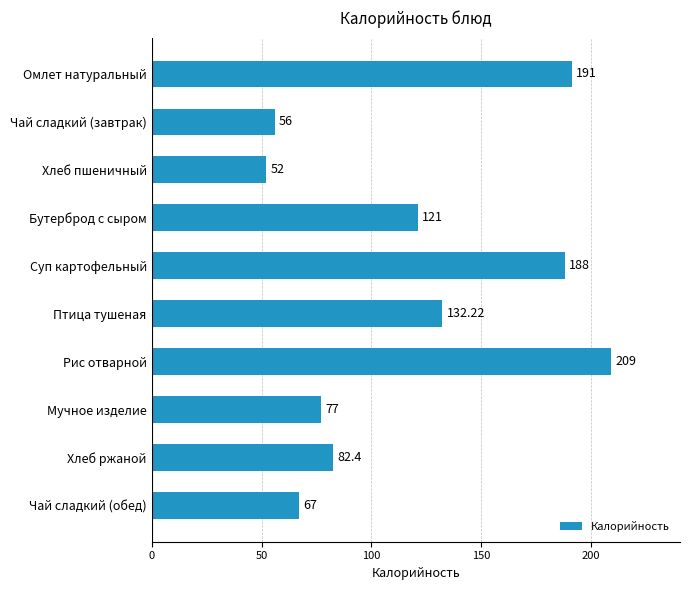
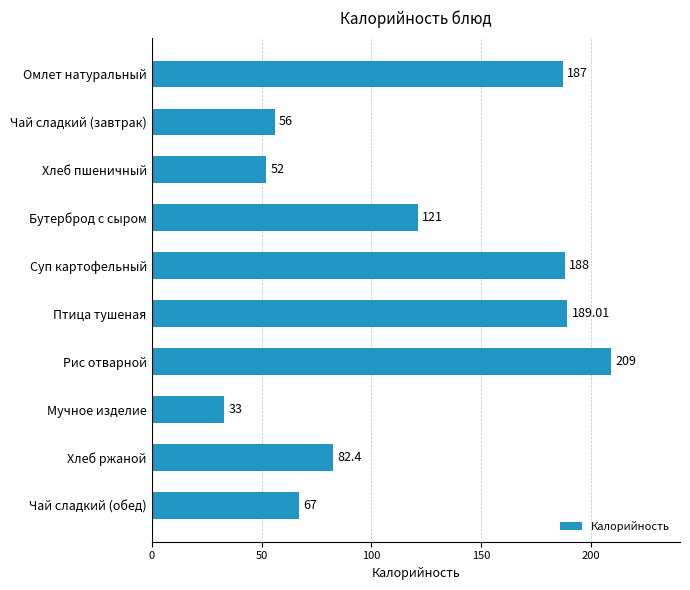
Омлет натуральный: 191 -> 187
Птица тушеная: 132.22 -> 189.01
Мучное изделие: 77 -> 33
